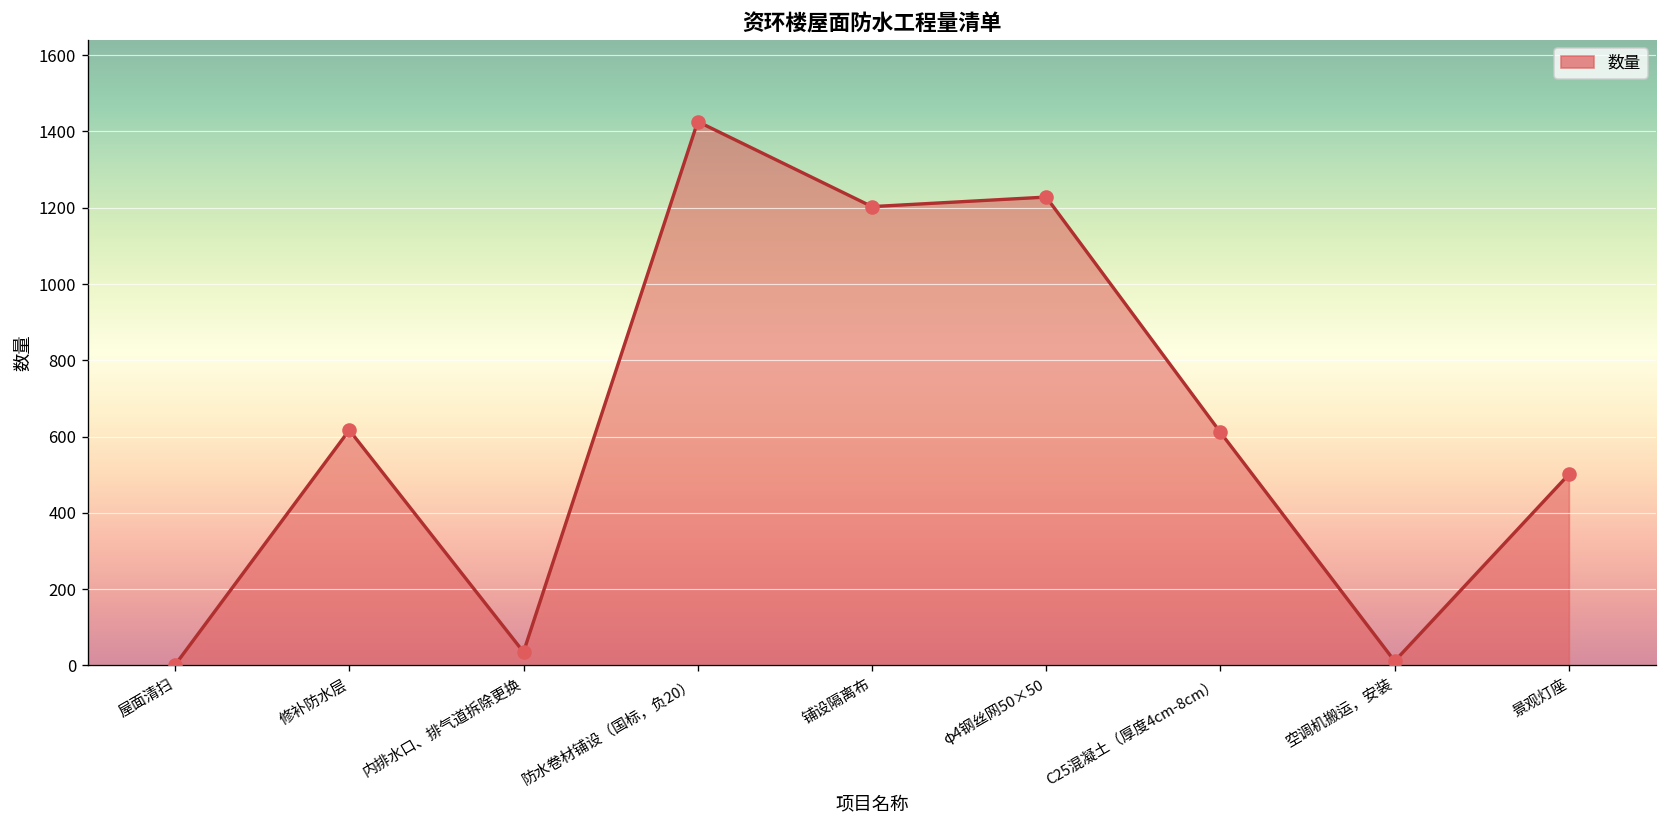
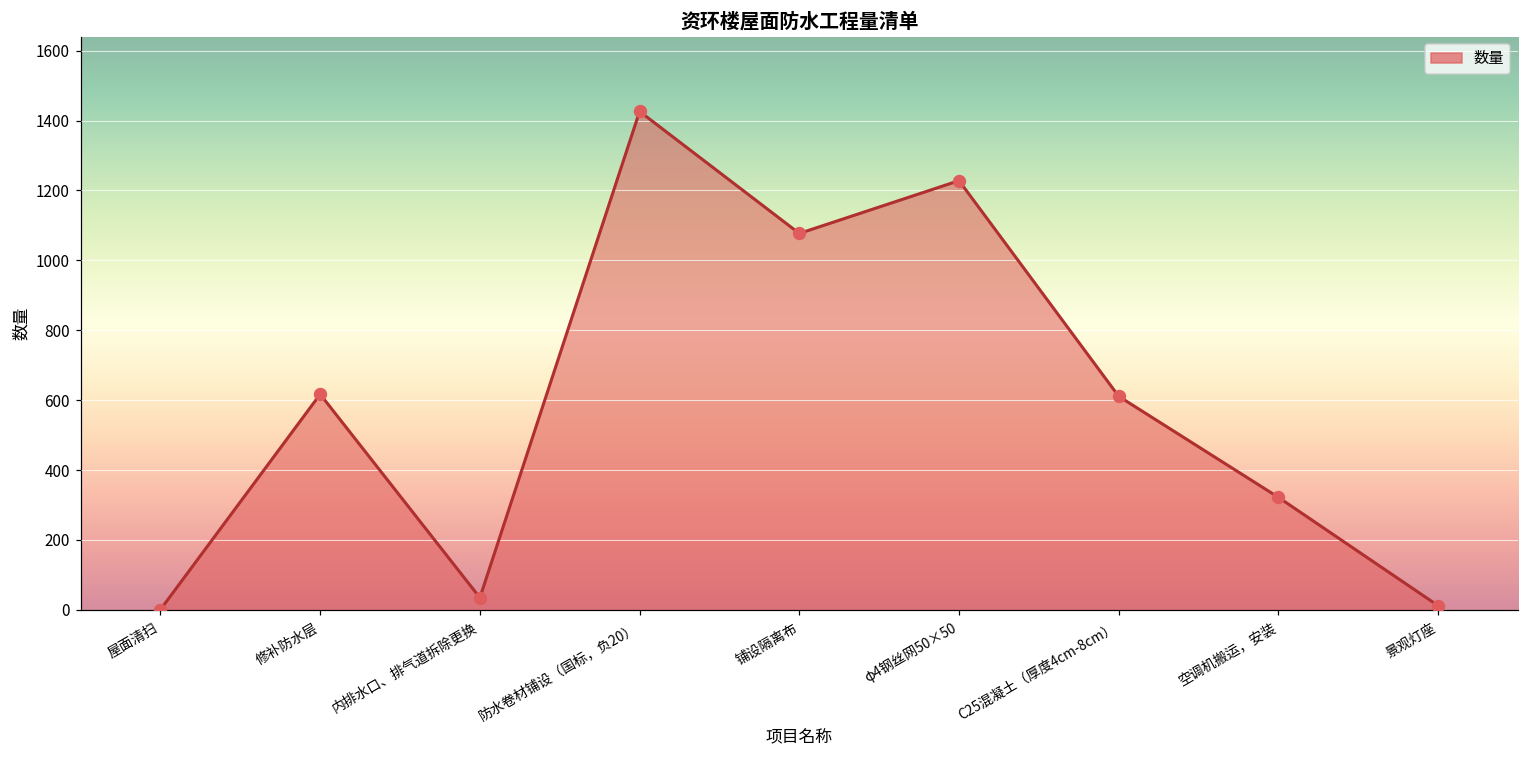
铺设隔离布: 1200 -> 1080
空调机搬运，安装: 10 -> 320
景观灯座: 500 -> 10
